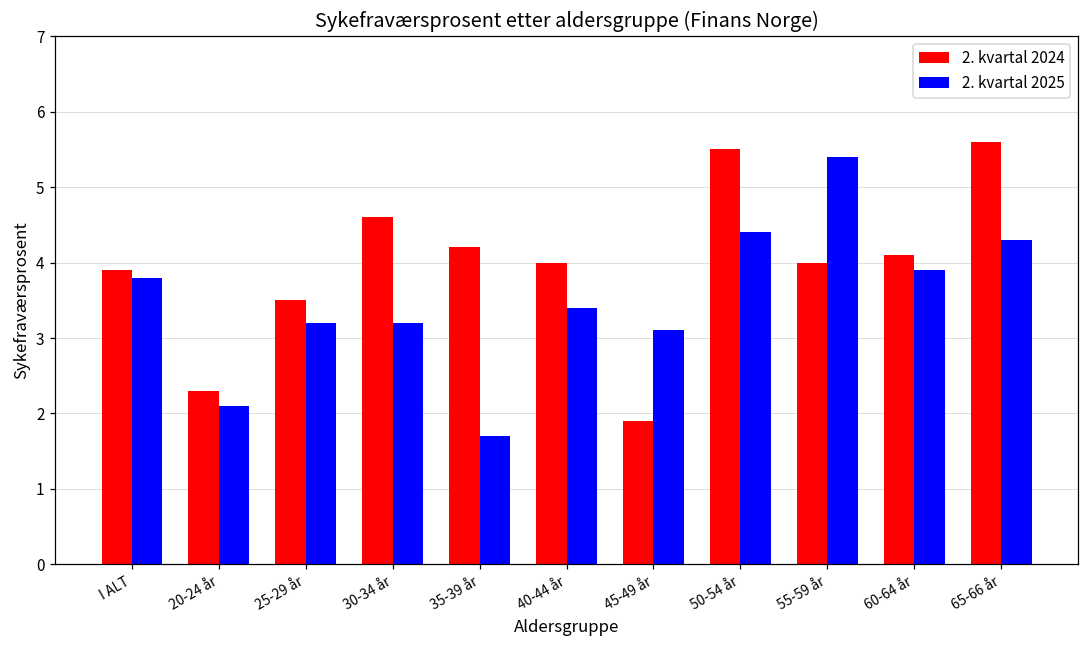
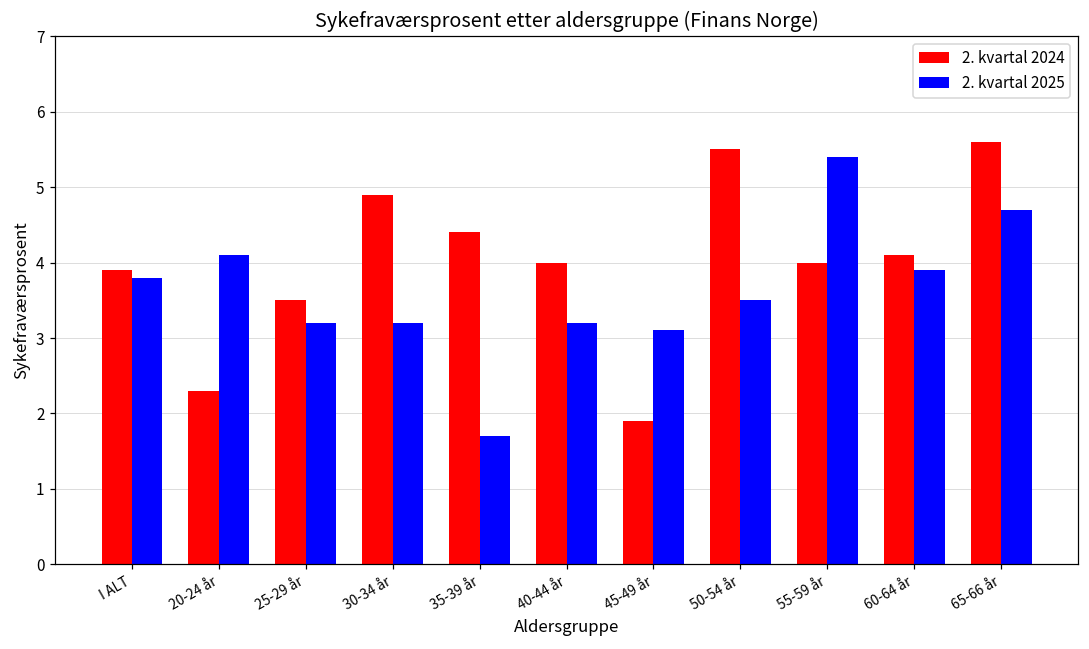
2. kvartal 2025, 20-24 år: 2.1 -> 4.1
2. kvartal 2024, 30-34 år: 4.6 -> 4.9
2. kvartal 2024, 35-39 år: 4.2 -> 4.4
2. kvartal 2025, 40-44 år: 3.4 -> 3.2
2. kvartal 2025, 50-54 år: 4.4 -> 3.5
2. kvartal 2025, 65-66 år: 4.3 -> 4.7
